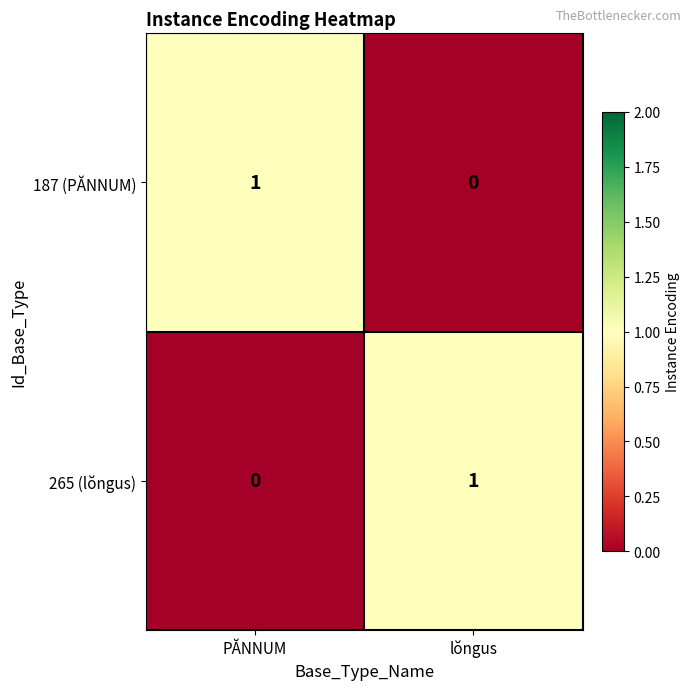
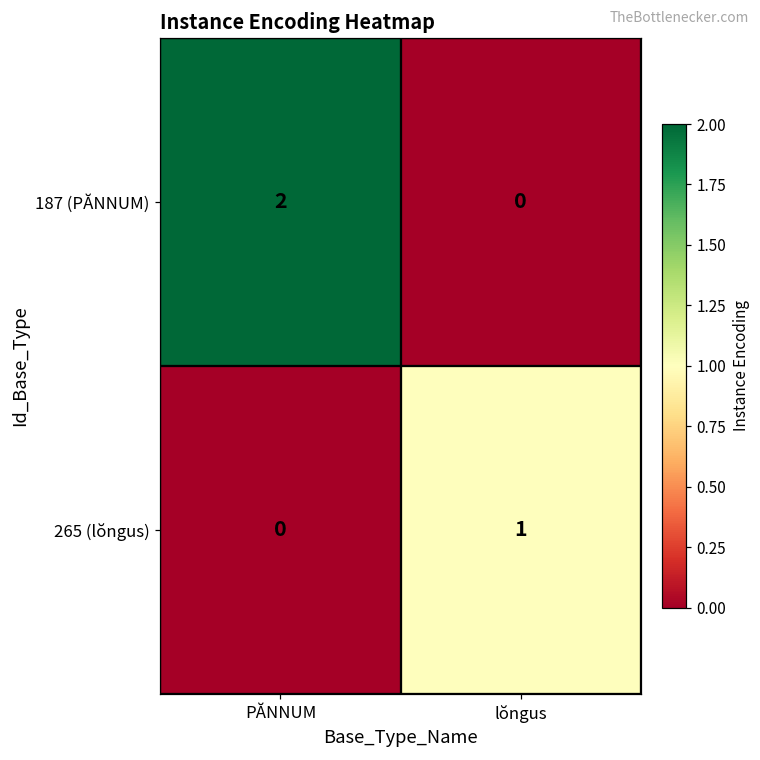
187 (PĂNNUM), PĂNNUM: 1 -> 2
